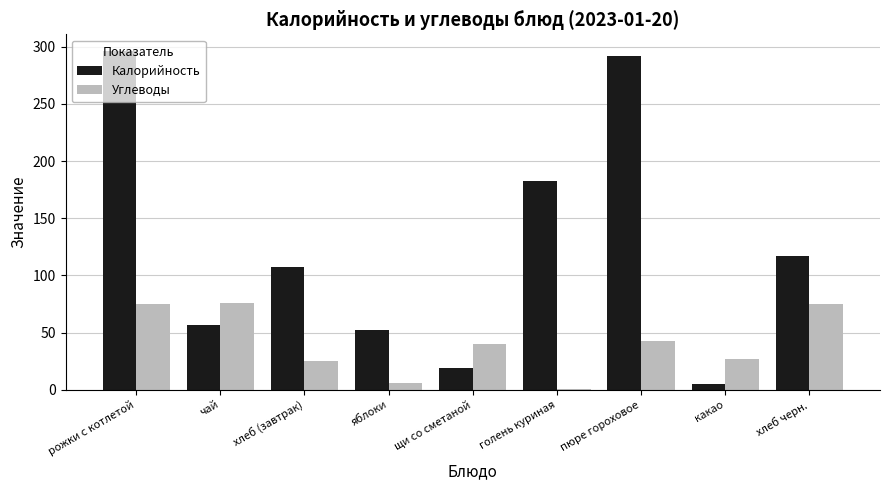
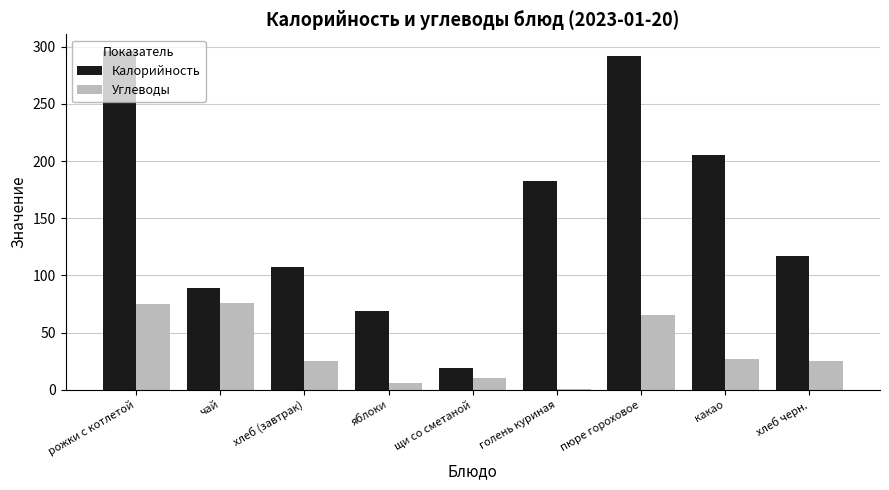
Калорийность, чай: 57 -> 89
Калорийность, яблоки: 52 -> 69
Углеводы, щи со сметаной: 40 -> 10
Углеводы, пюре гороховое: 43 -> 65
Калорийность, какао: 5 -> 205
Углеводы, хлеб черн.: 75 -> 25
